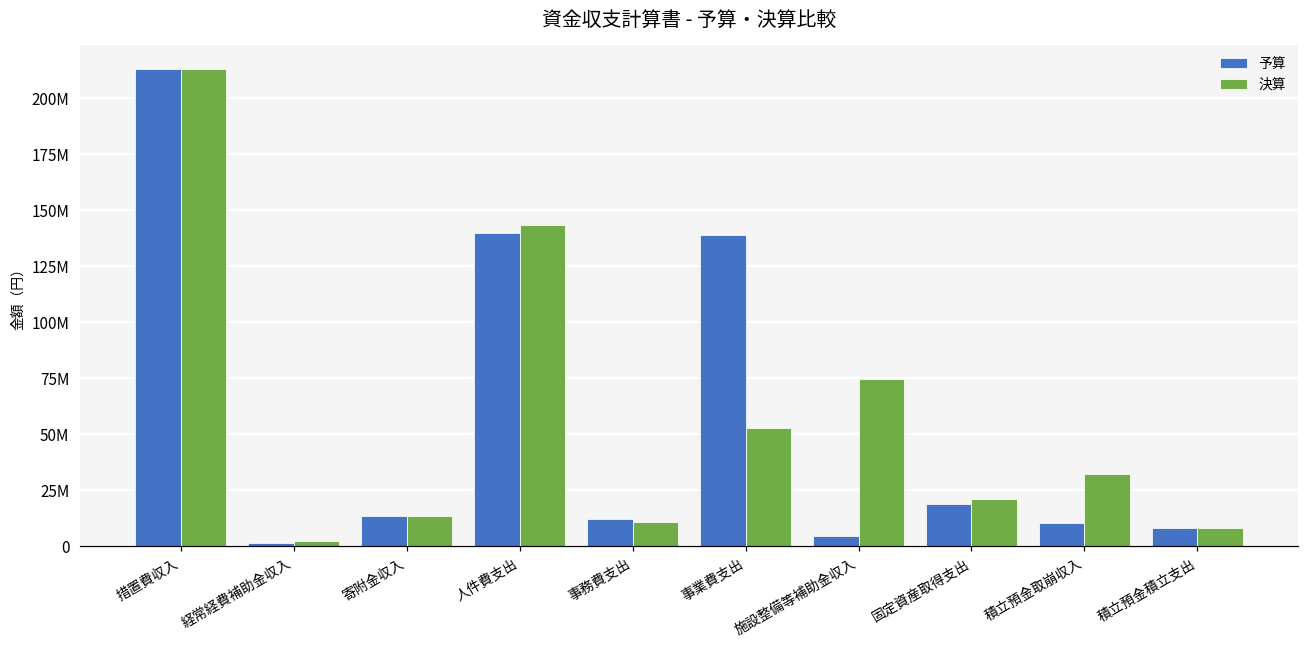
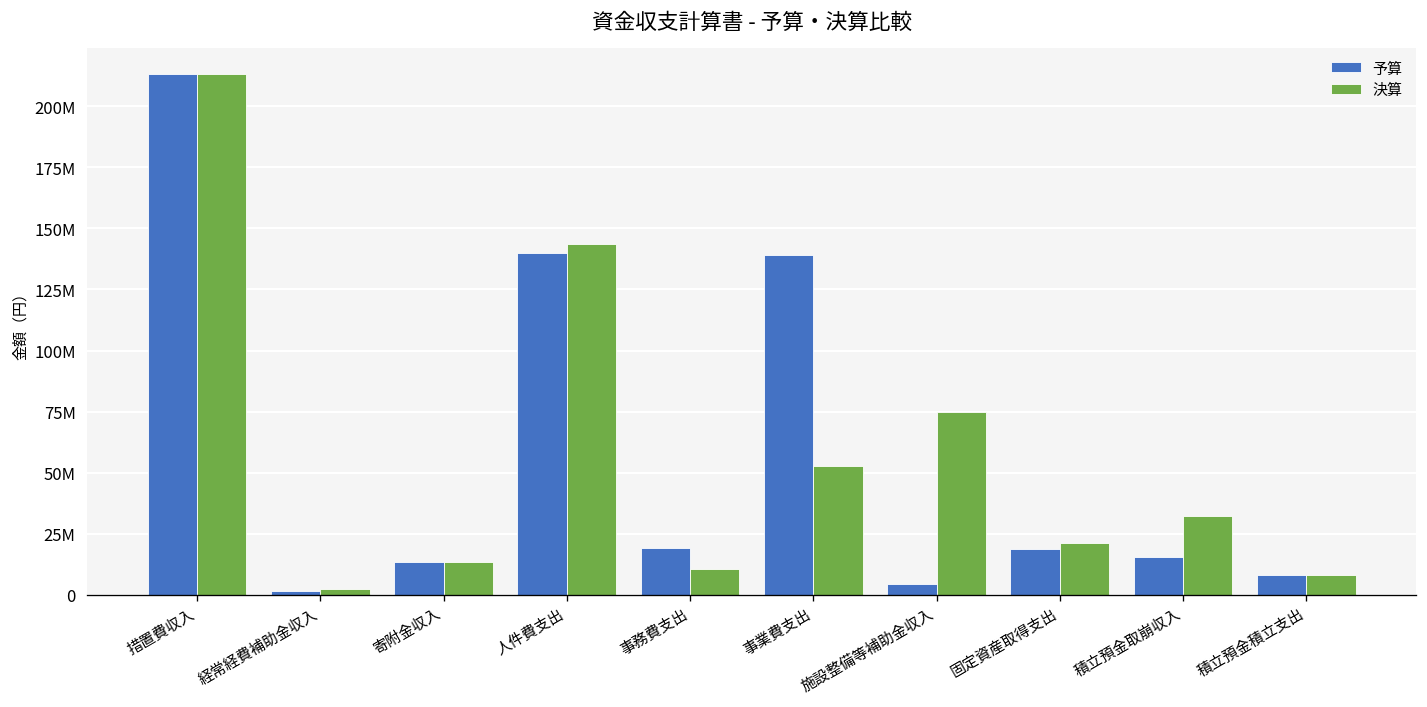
予算, 事務費支出: 12000000 -> 19000000
予算, 積立預金取崩収入: 10000000 -> 15000000
